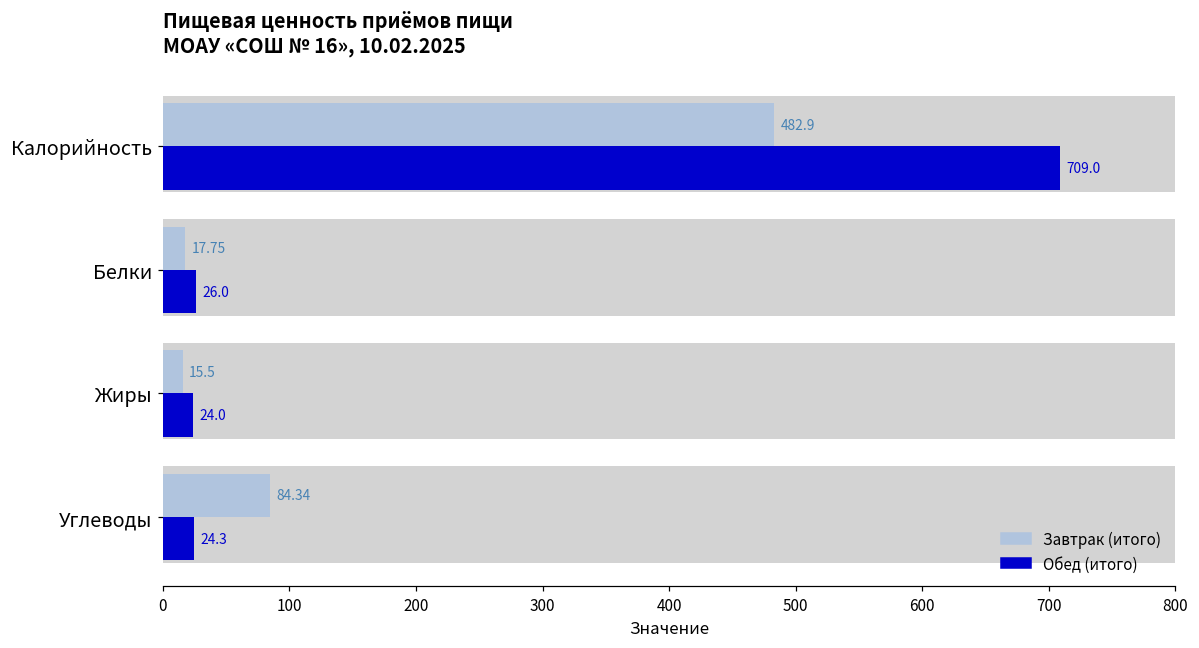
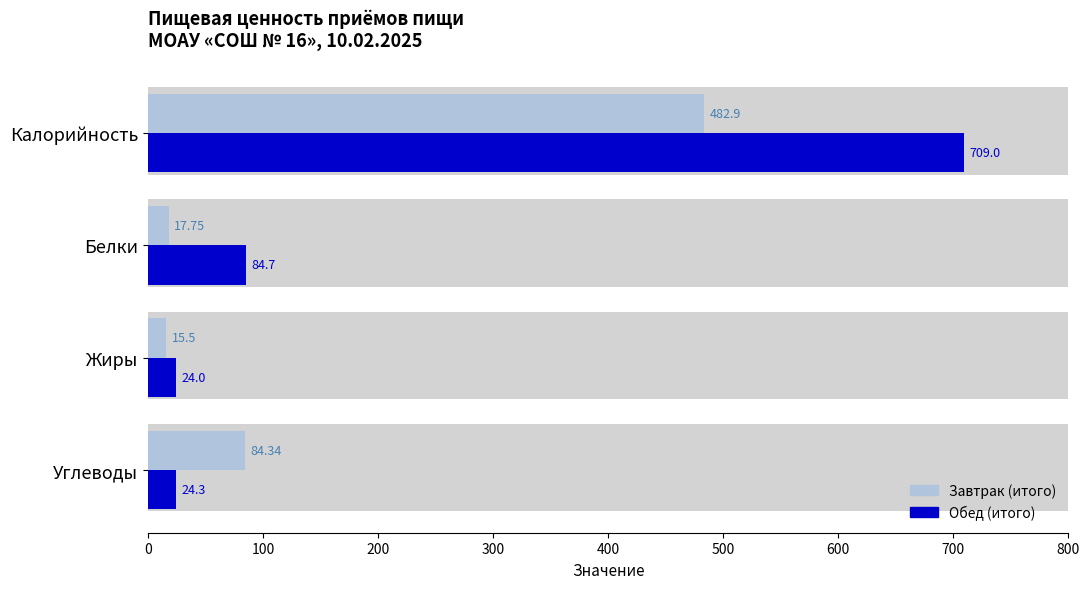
Обед (итого), Белки: 26.0 -> 84.7
